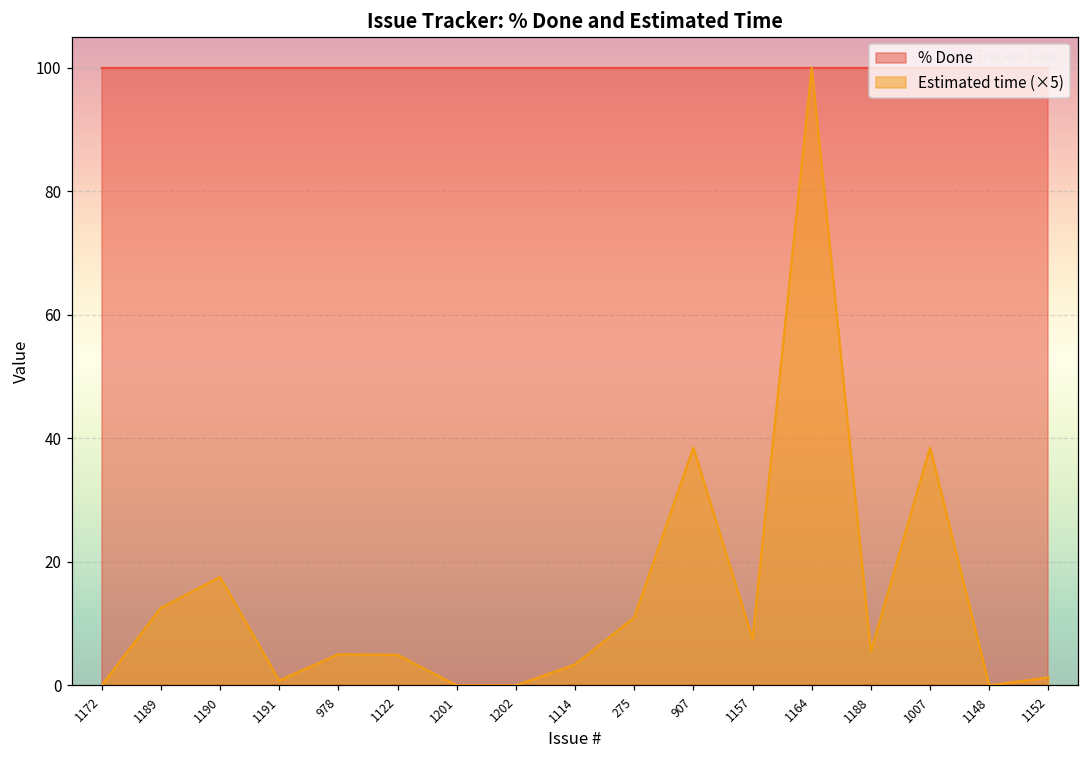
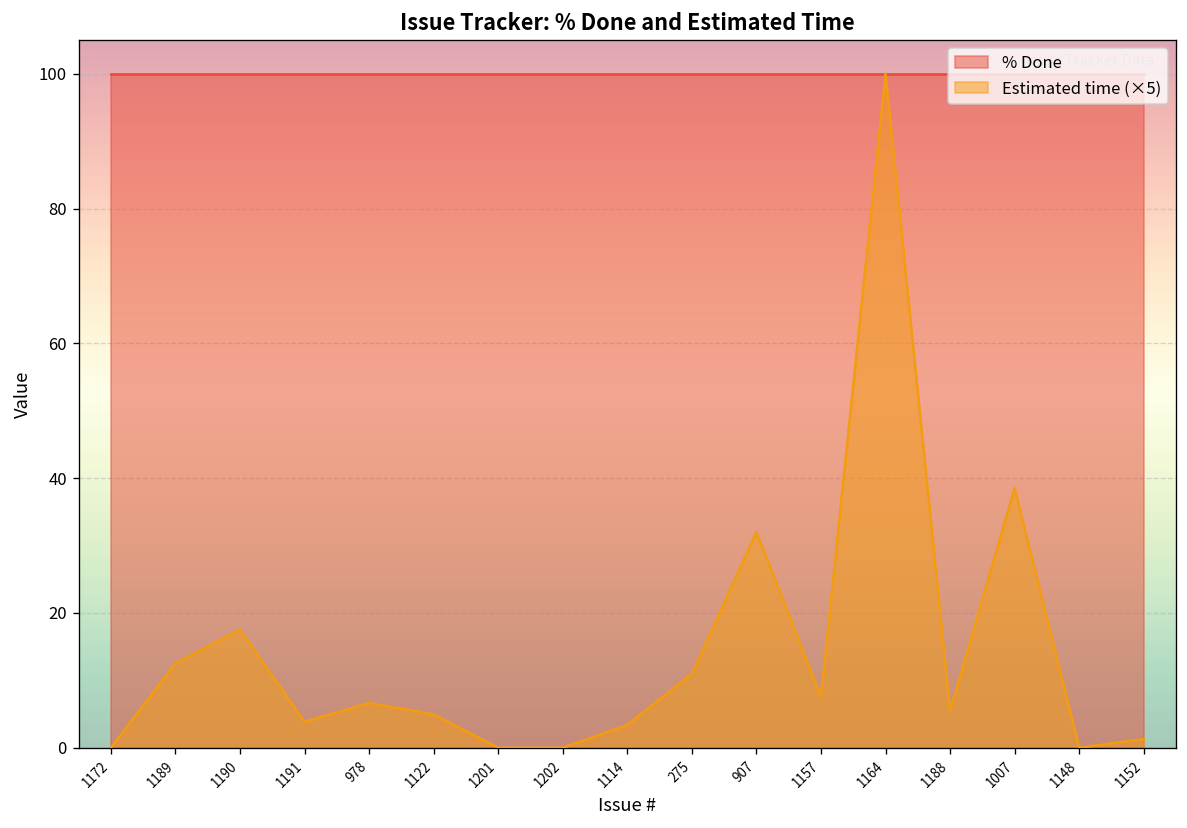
Estimated time (×5), 1191: 1 -> 4
Estimated time (×5), 978: 5 -> 7
Estimated time (×5), 907: 39 -> 32
